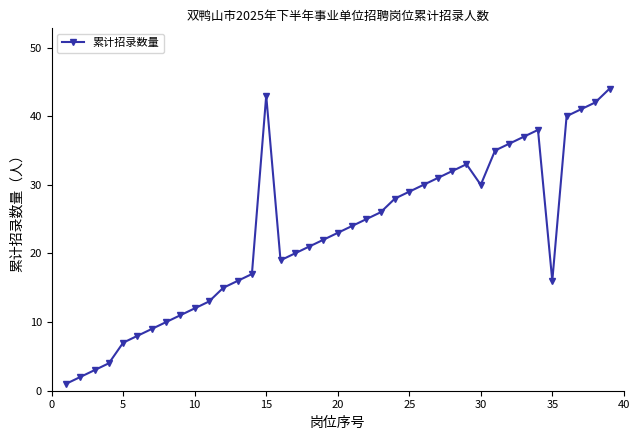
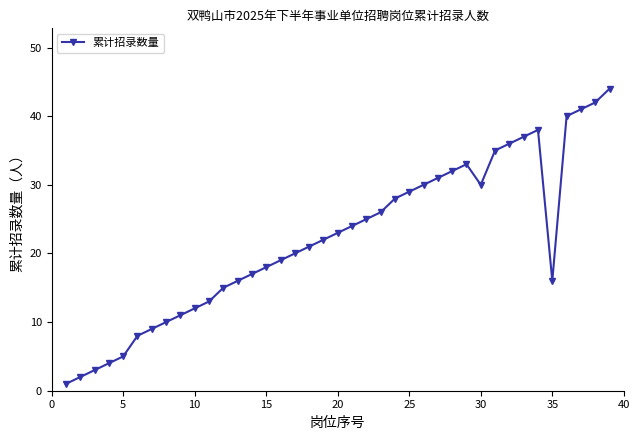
5: 7 -> 5
15: 43 -> 18
